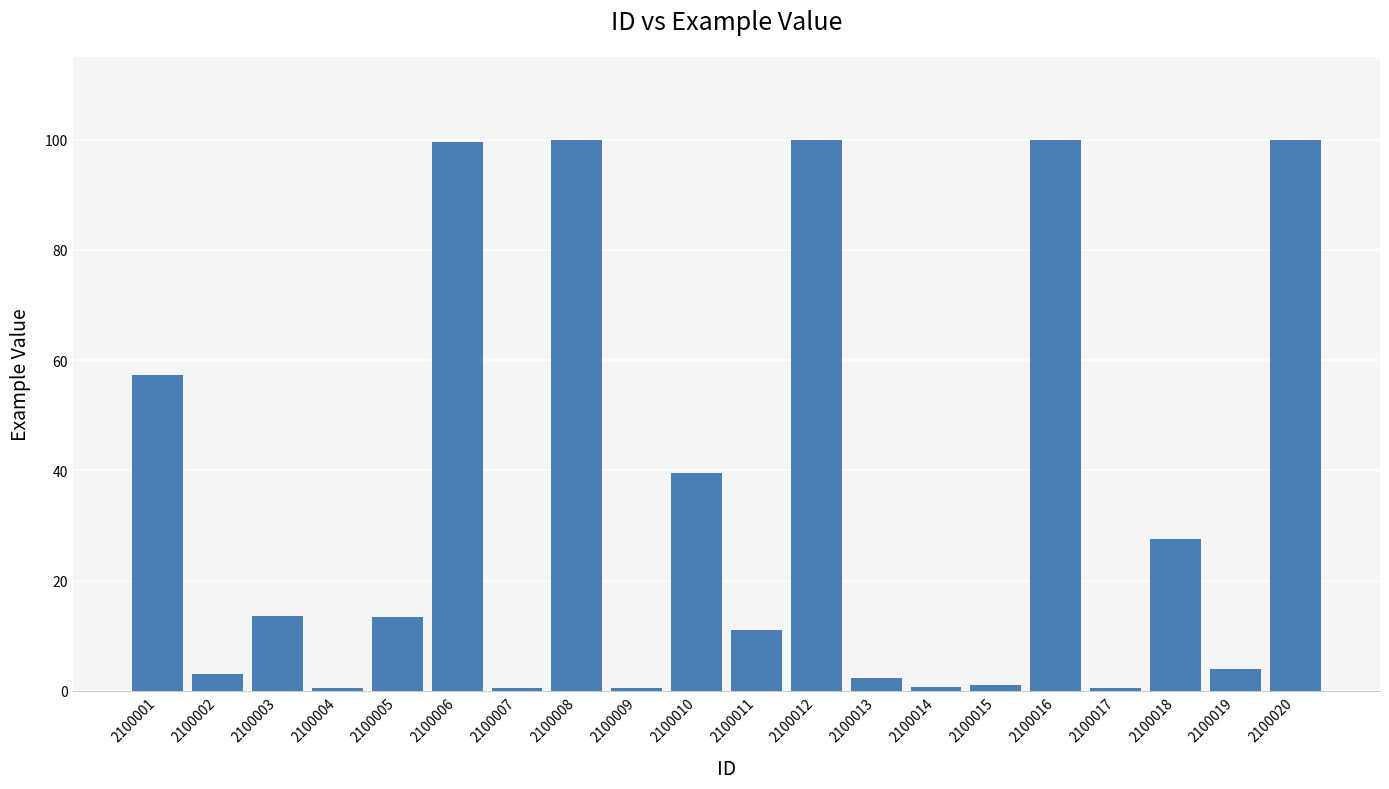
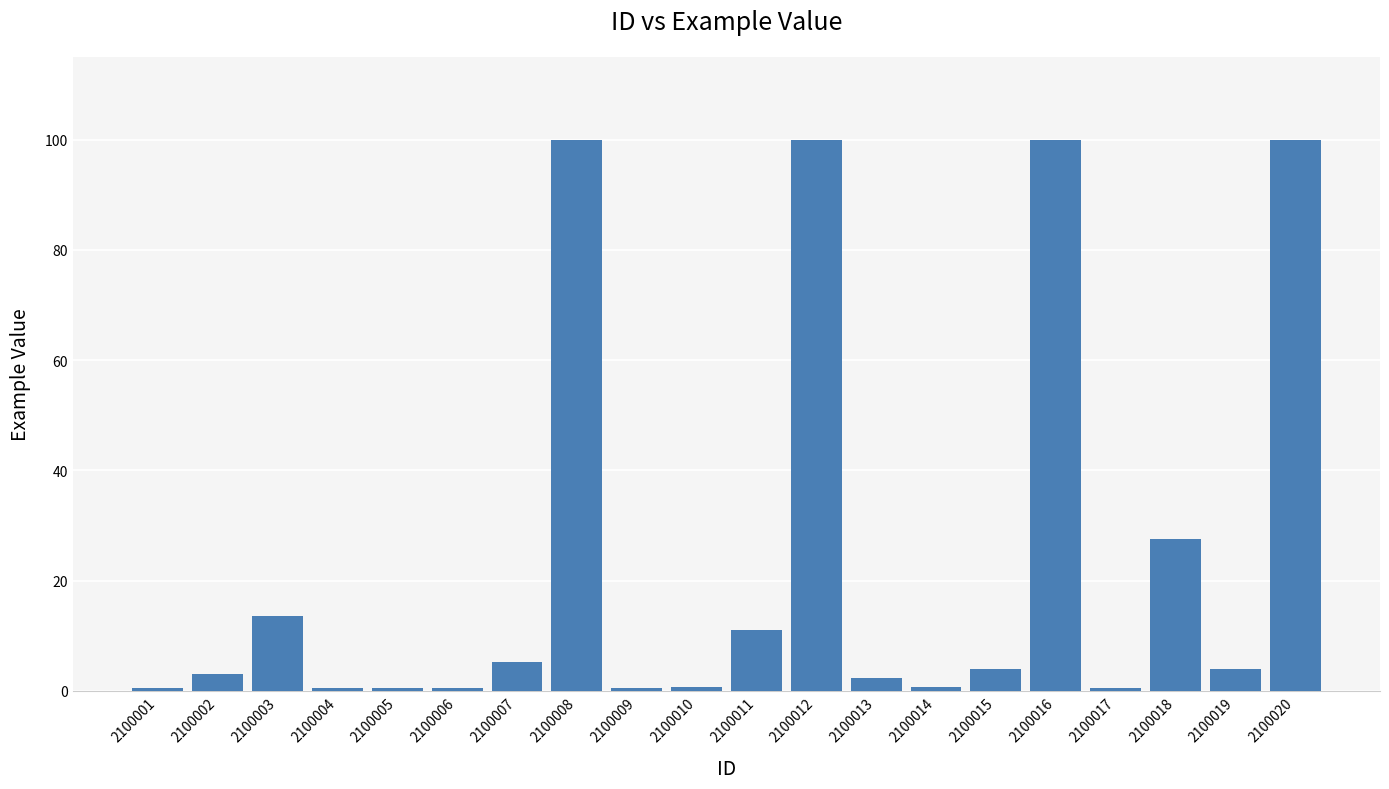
2100001: 57 -> 1
2100005: 13 -> 1
2100006: 100 -> 1
2100007: 1 -> 5
2100010: 40 -> 1
2100015: 1 -> 4
